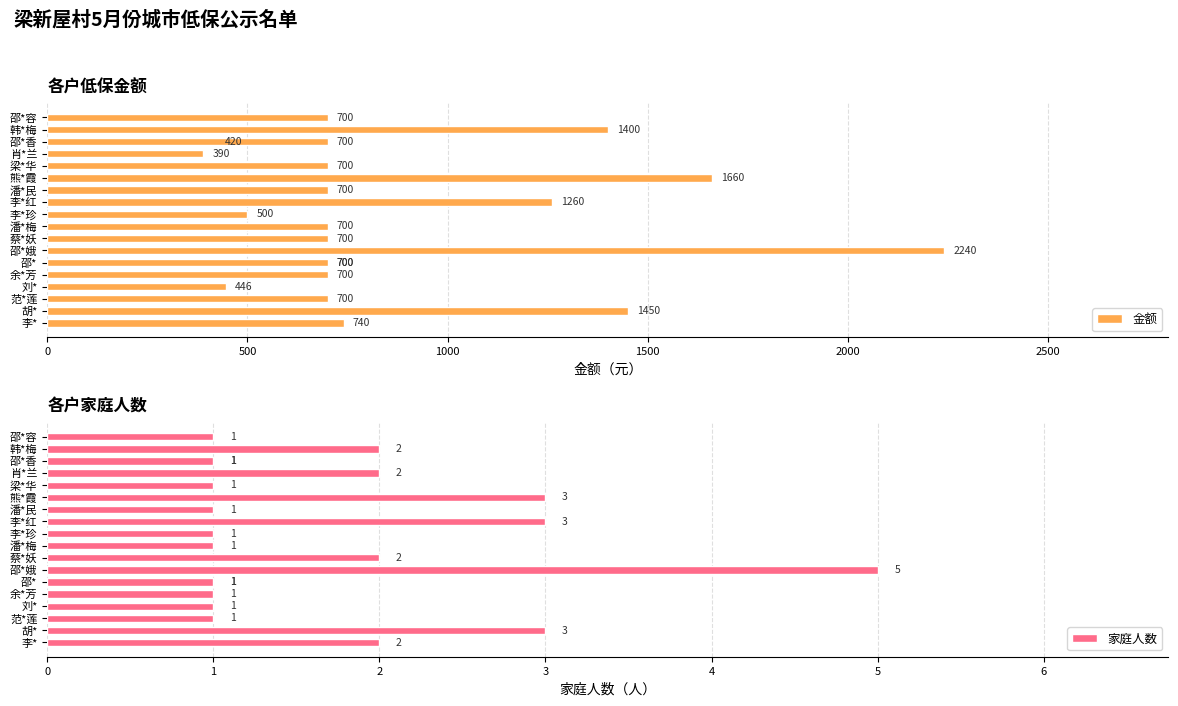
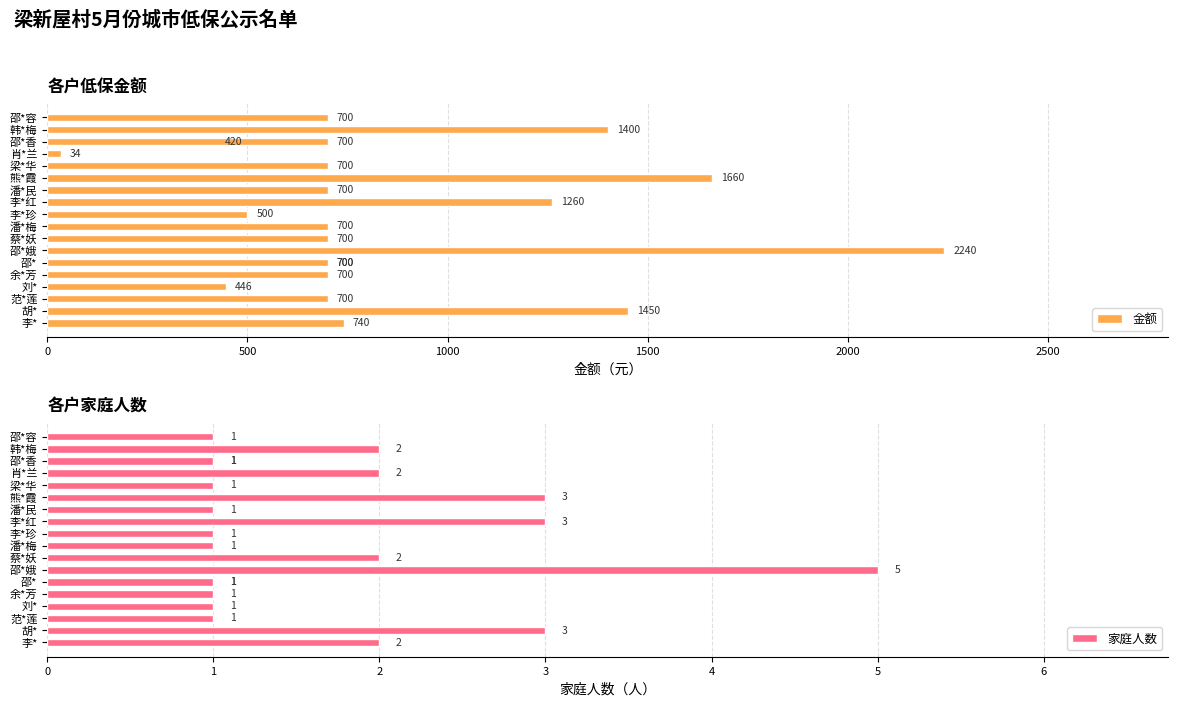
各户低保金额, 肖*兰: 390 -> 34
